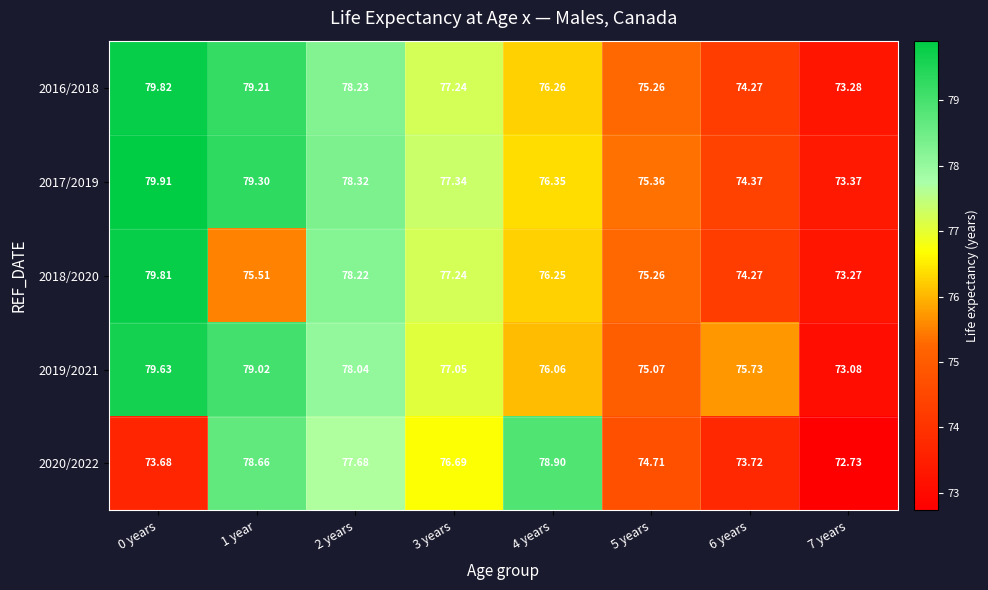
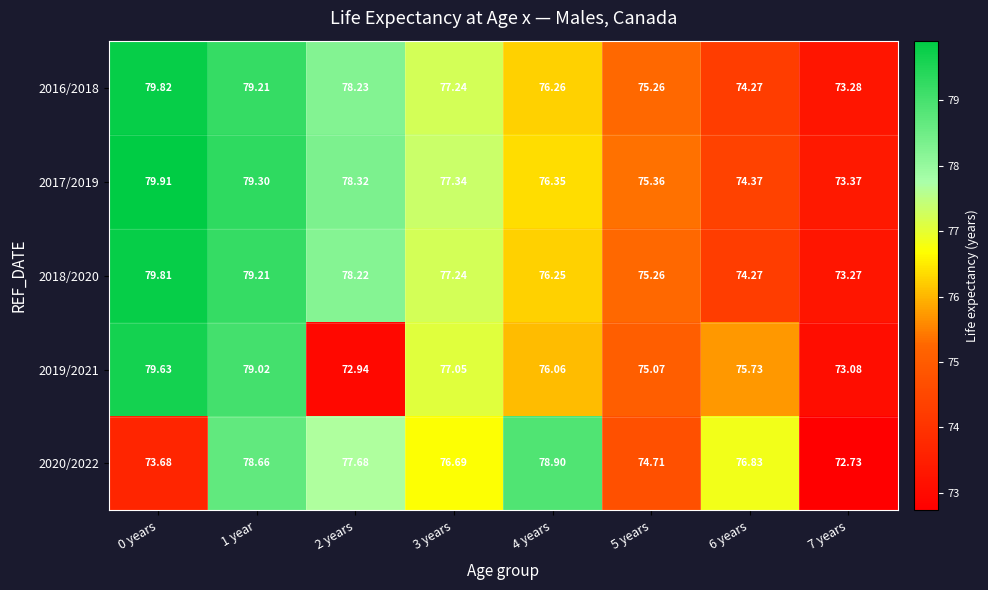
2018/2020, 1 year: 75.51 -> 79.21
2019/2021, 2 years: 78.04 -> 72.94
2020/2022, 6 years: 73.72 -> 76.83
